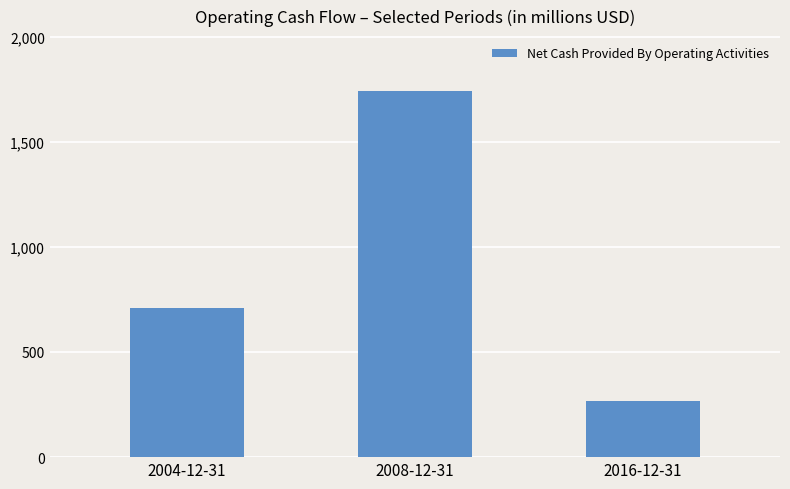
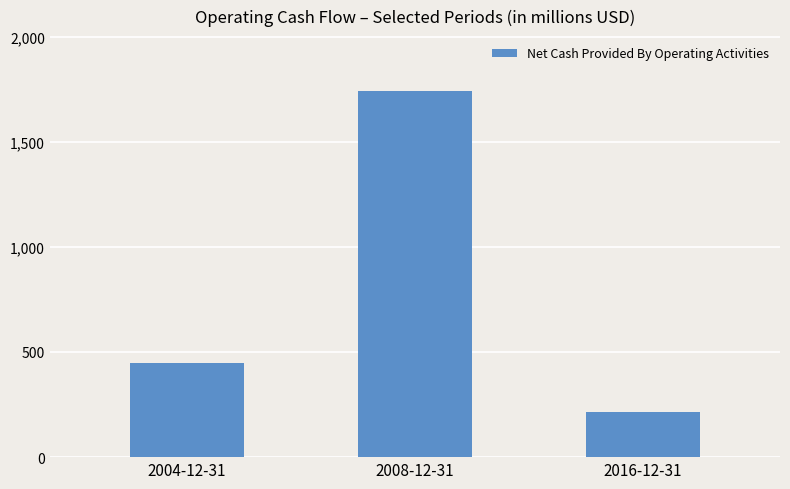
2004-12-31: 710 -> 450
2016-12-31: 270 -> 220
